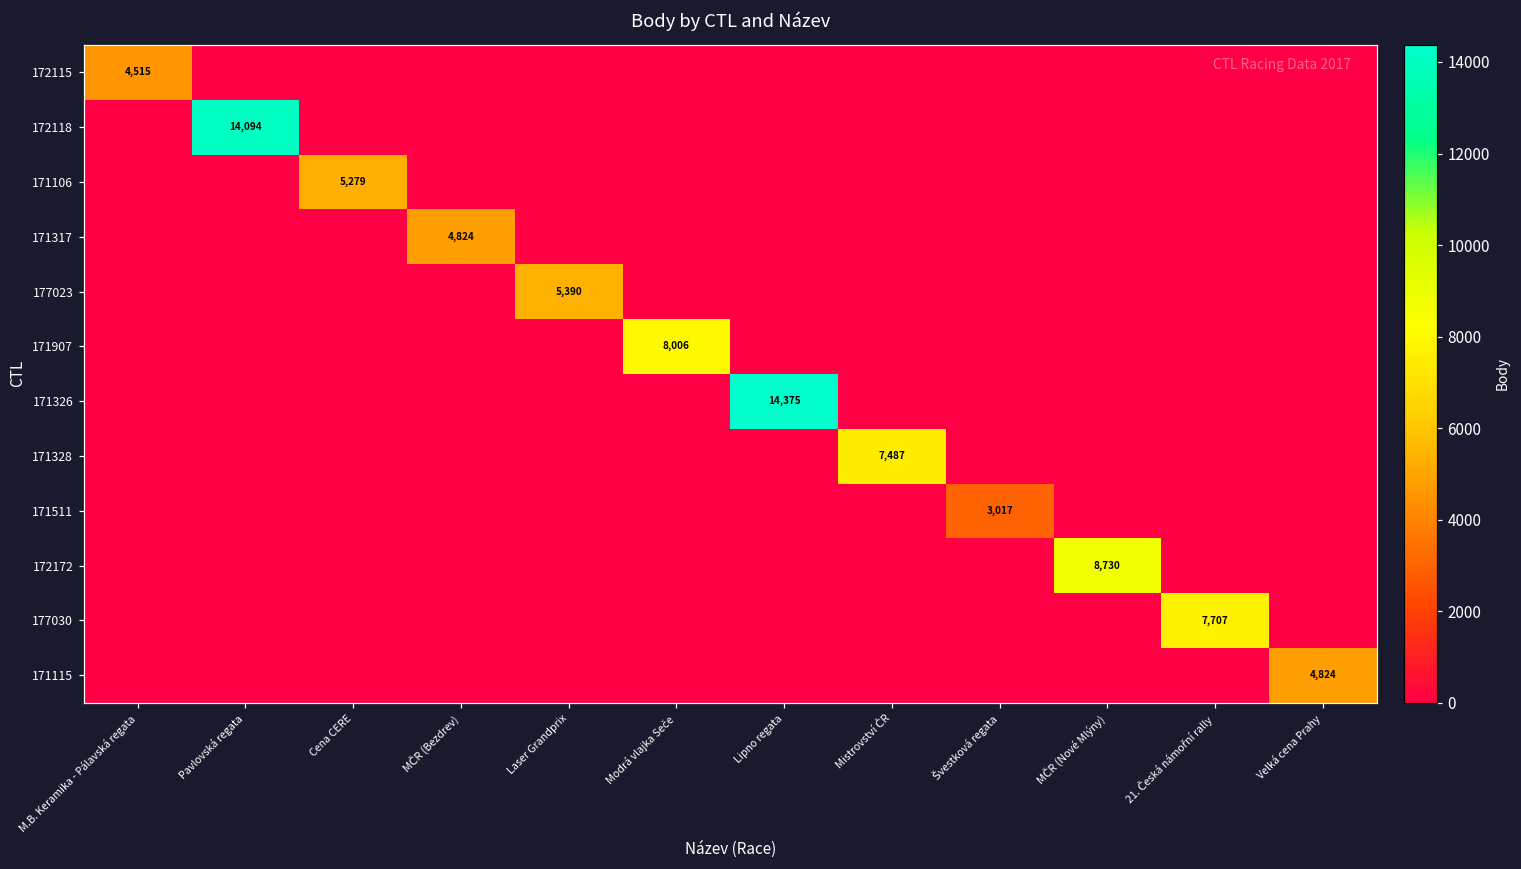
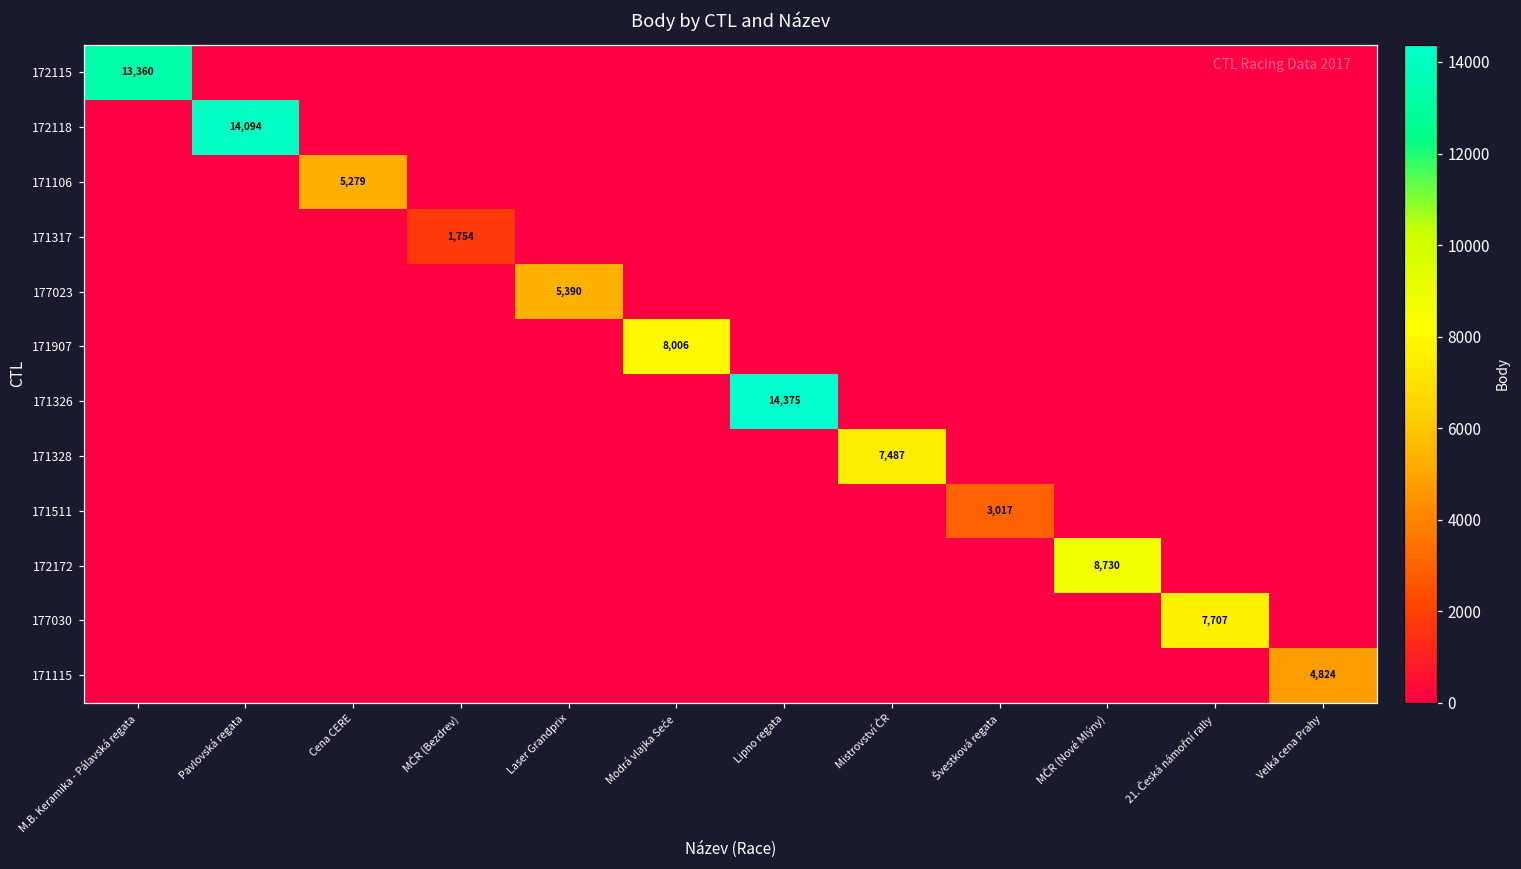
172115, M.B. Keramika - Pálavská regata: 4,515 -> 13,360
171317, MČR (Bezdrev): 4,824 -> 1,754
